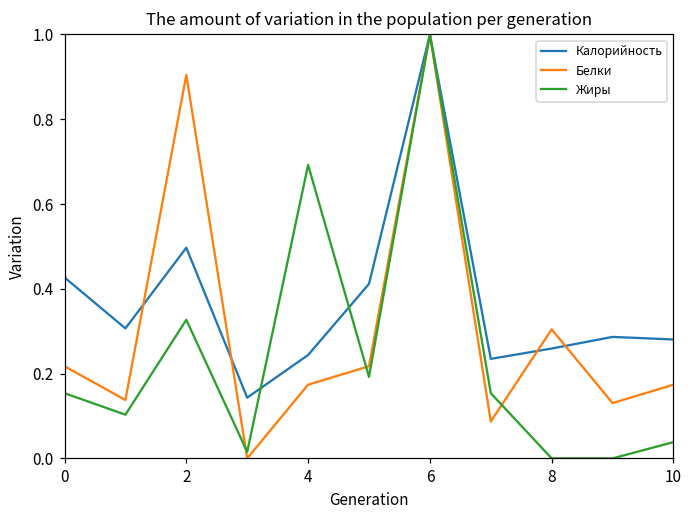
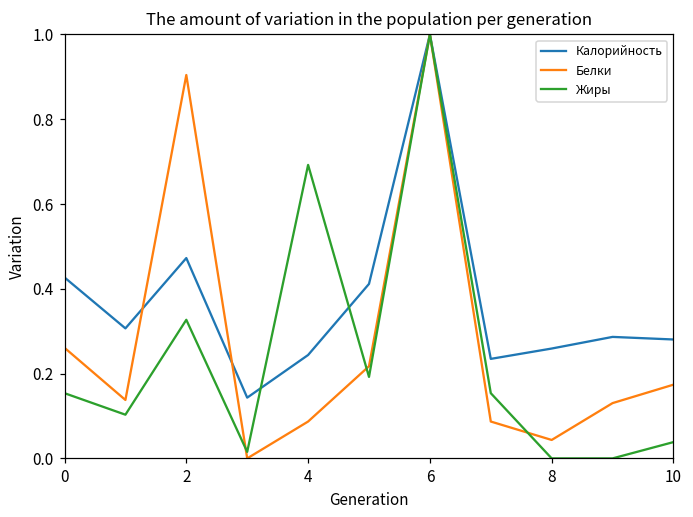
Белки, 0: 0.22 -> 0.26
Калорийность, 2: 0.50 -> 0.47
Белки, 4: 0.17 -> 0.09
Белки, 8: 0.30 -> 0.04
